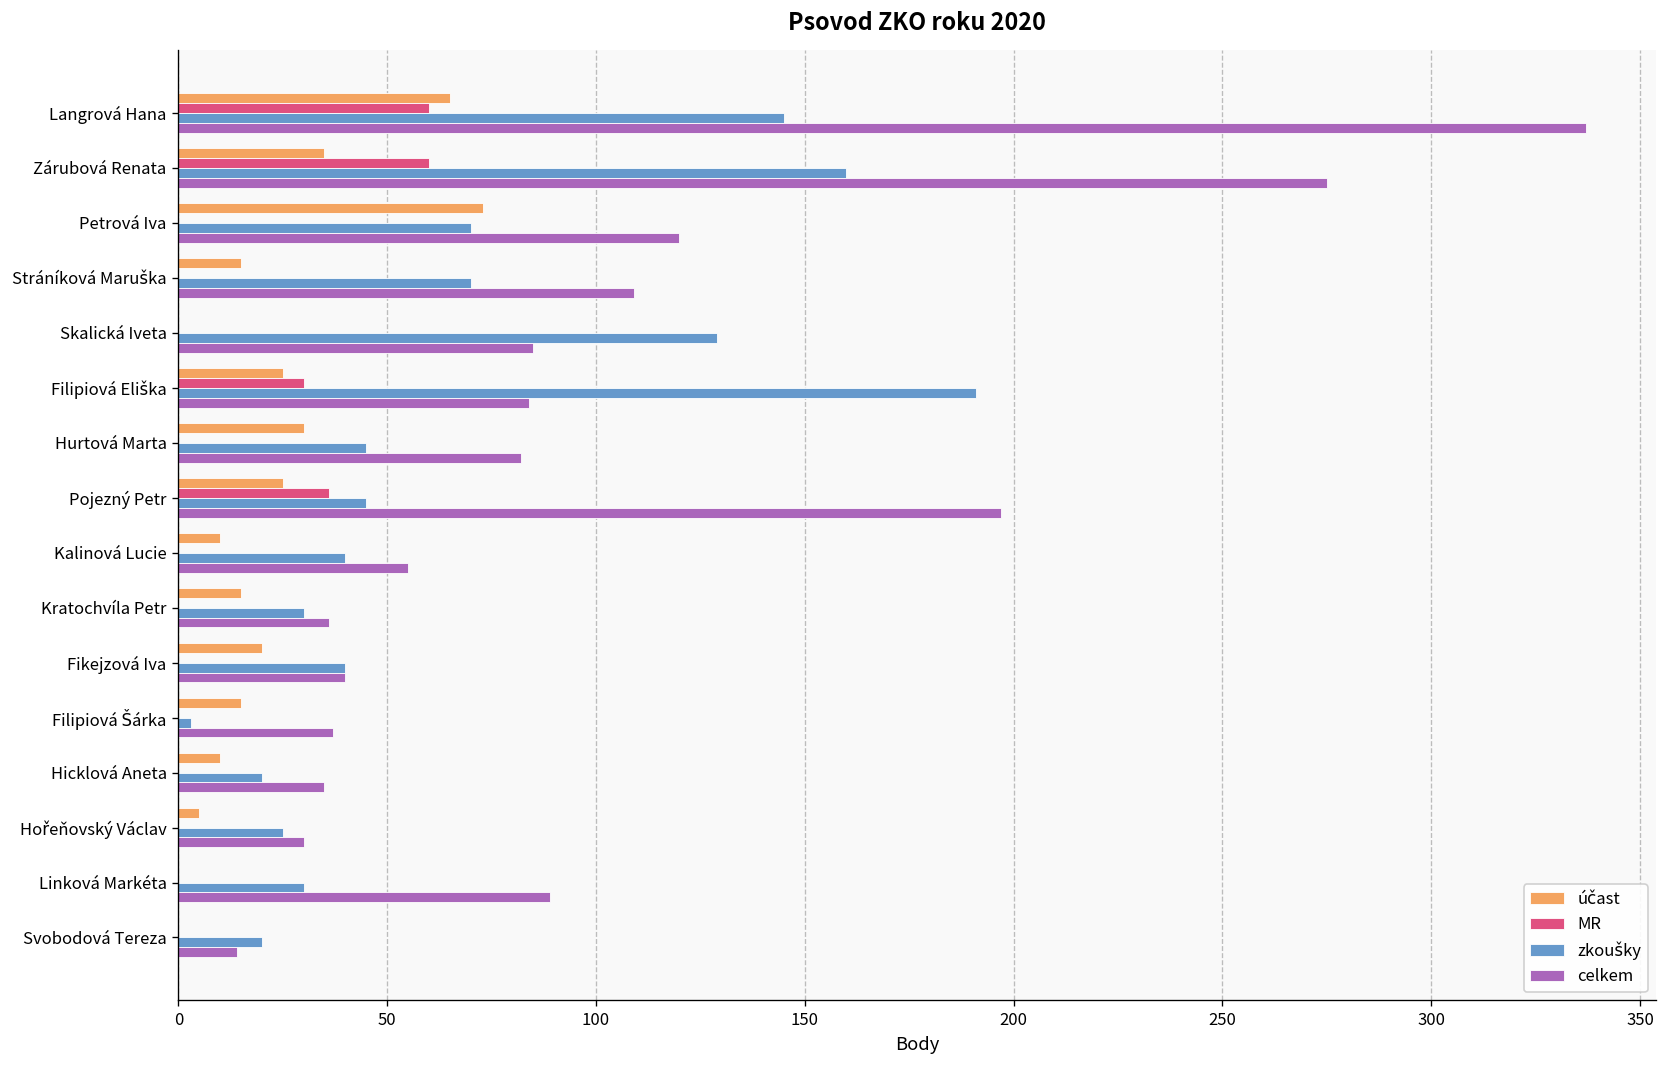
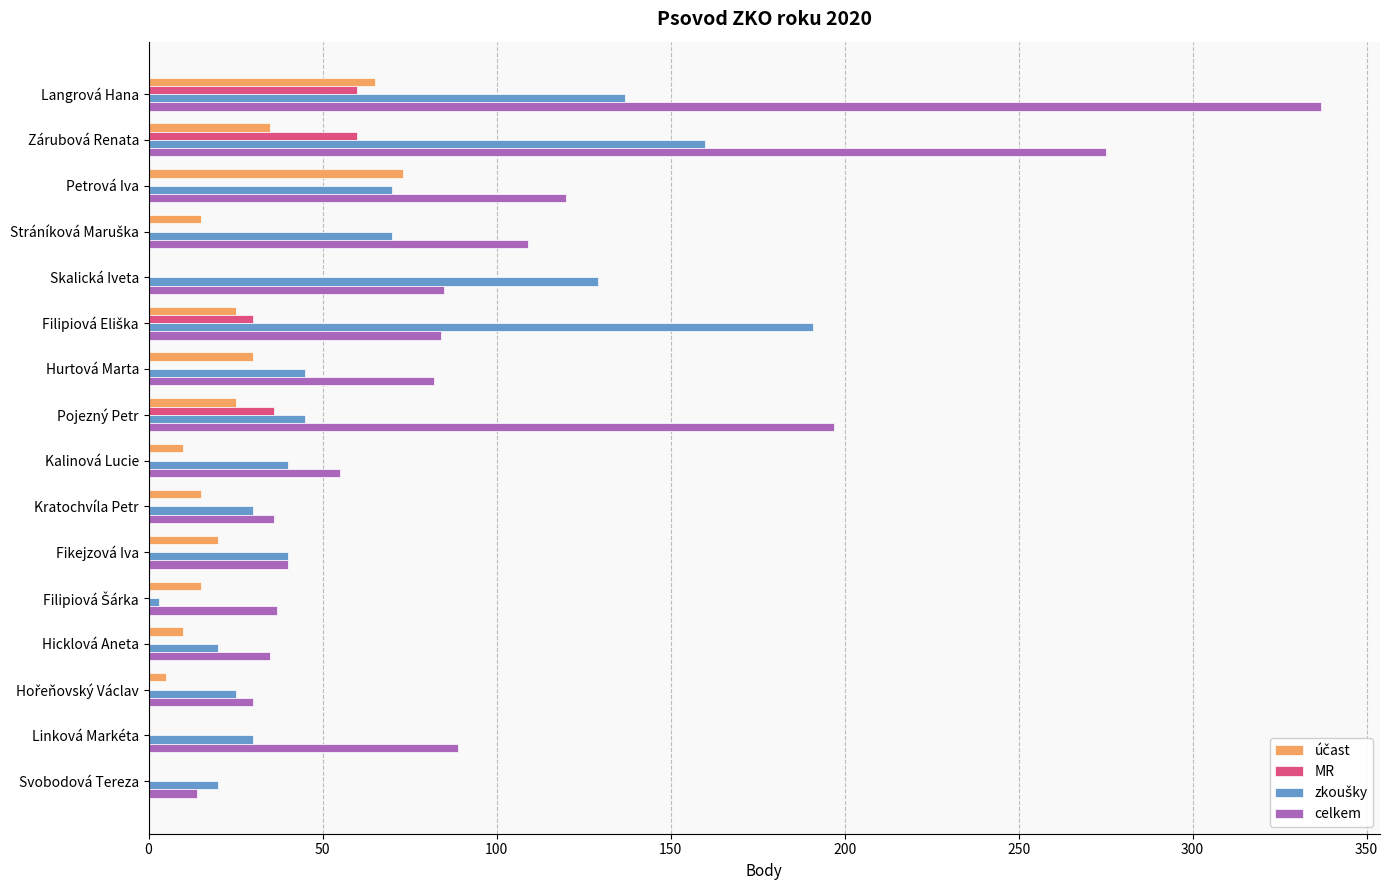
zkoušky, Langrová Hana: 145 -> 137
